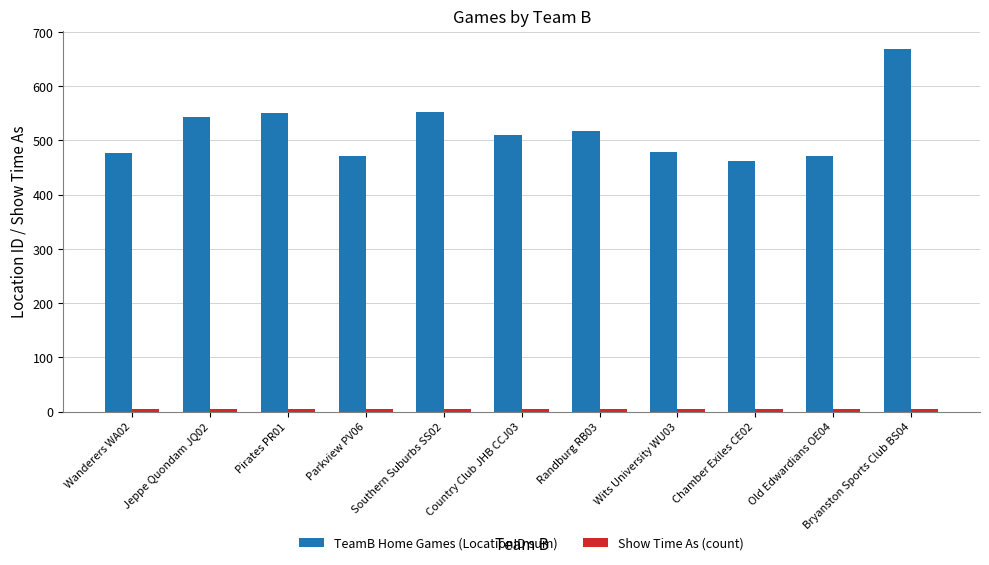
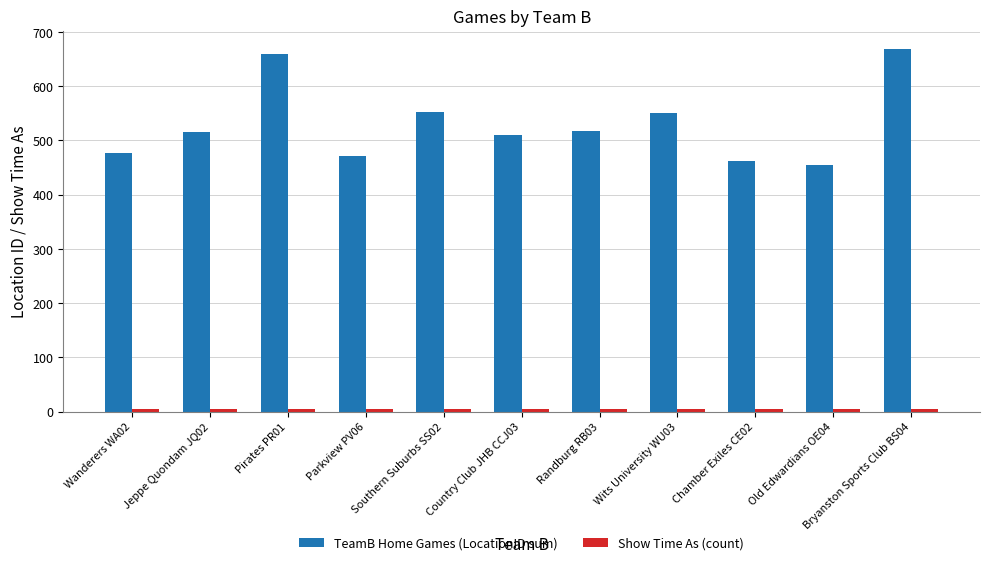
TeamB Home Games (LocationID sum), Jeppe Quondam JQ02: 540 -> 520
TeamB Home Games (LocationID sum), Pirates PR01: 550 -> 660
TeamB Home Games (LocationID sum), Wits University WU03: 480 -> 550
TeamB Home Games (LocationID sum), Old Edwardians OE04: 470 -> 450
